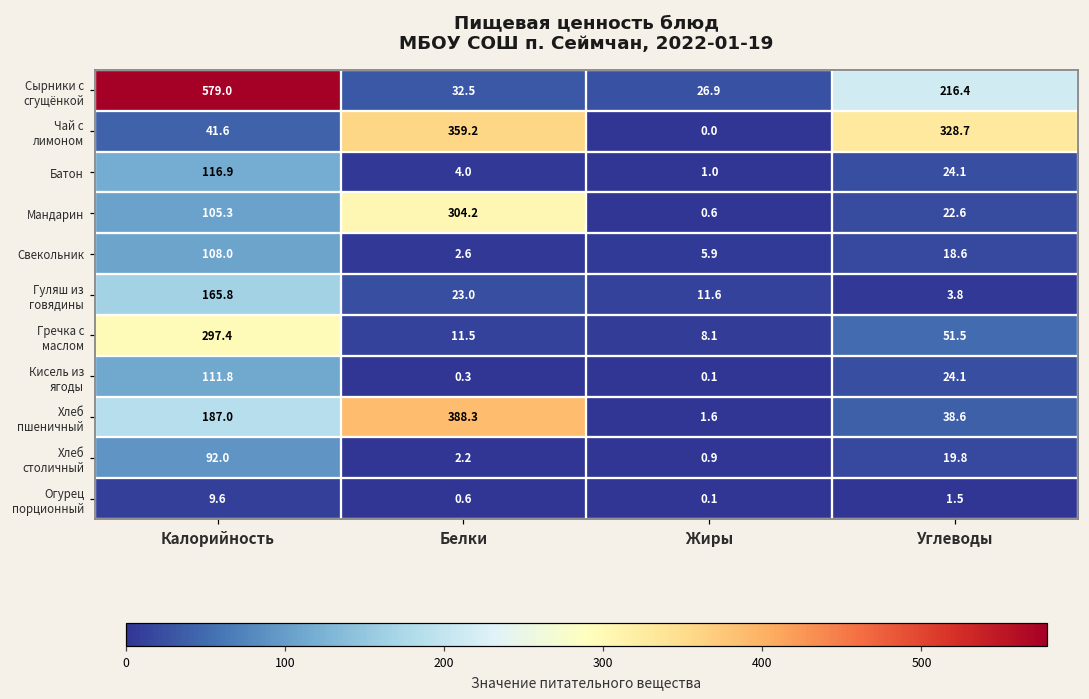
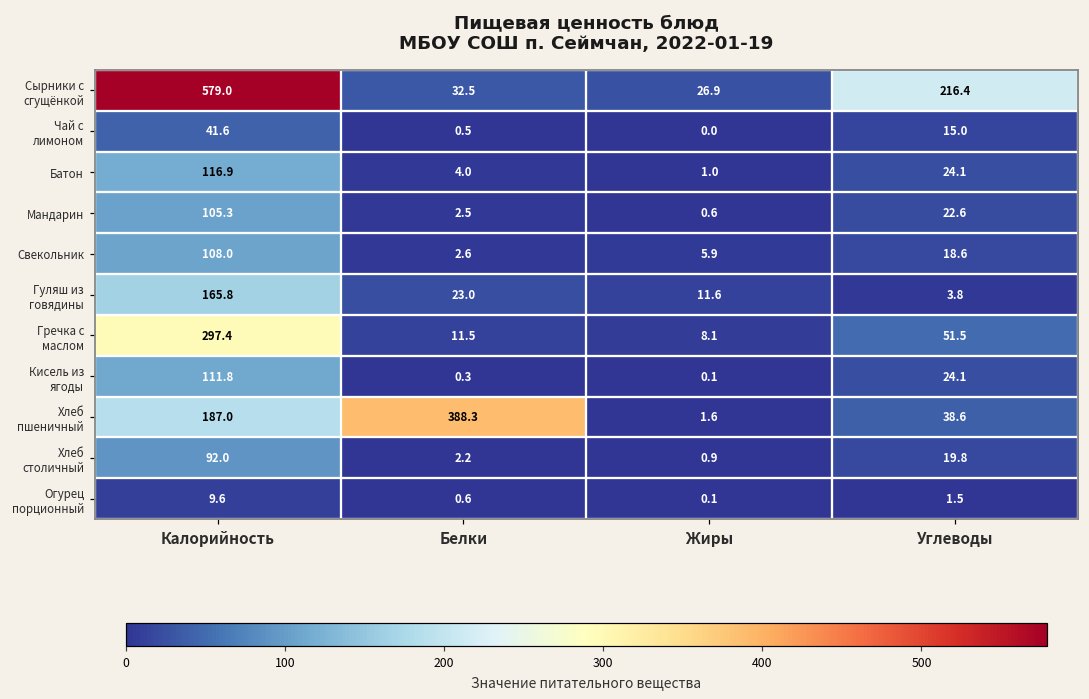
Чай с лимоном, Белки: 359.2 -> 0.5
Чай с лимоном, Углеводы: 328.7 -> 15.0
Мандарин, Белки: 304.2 -> 2.5
